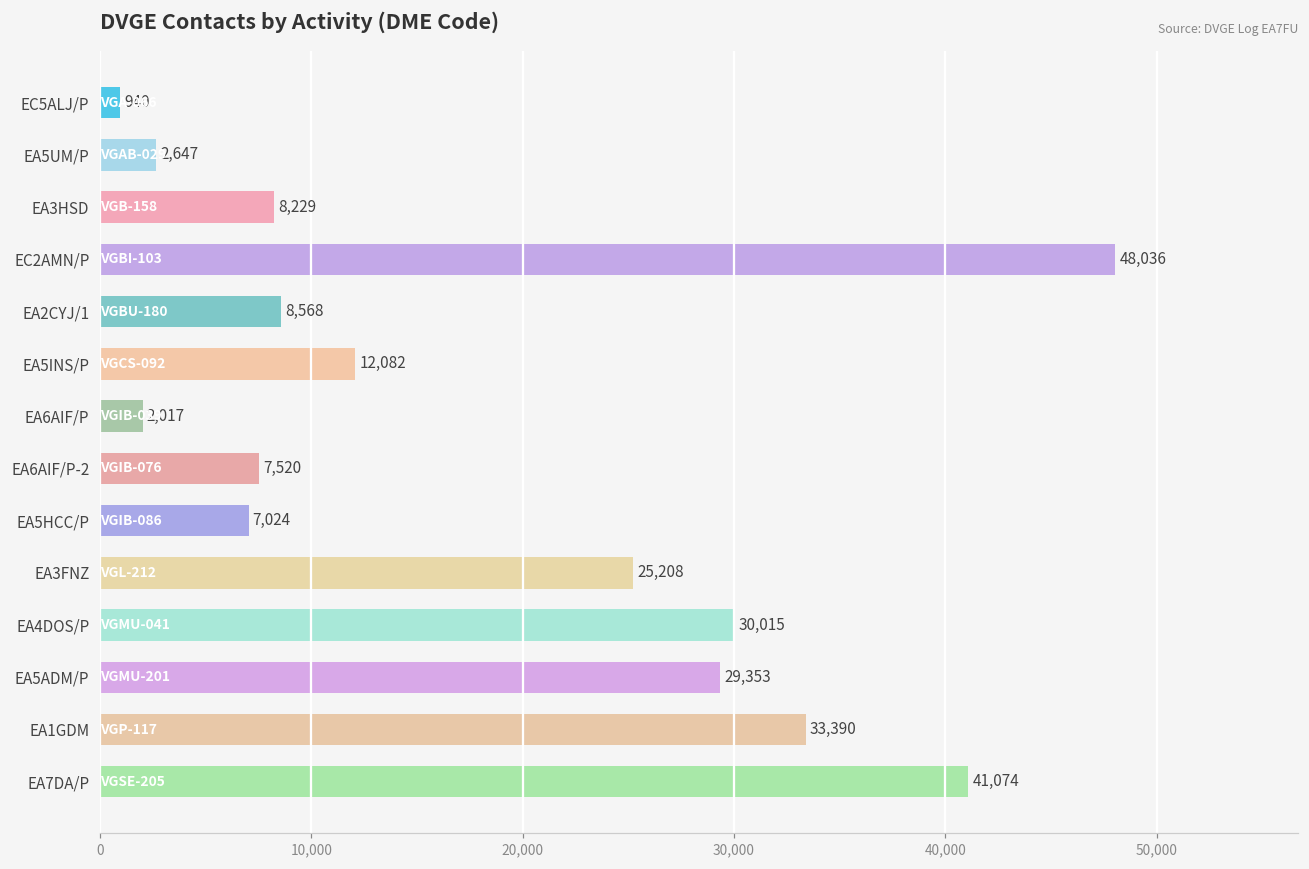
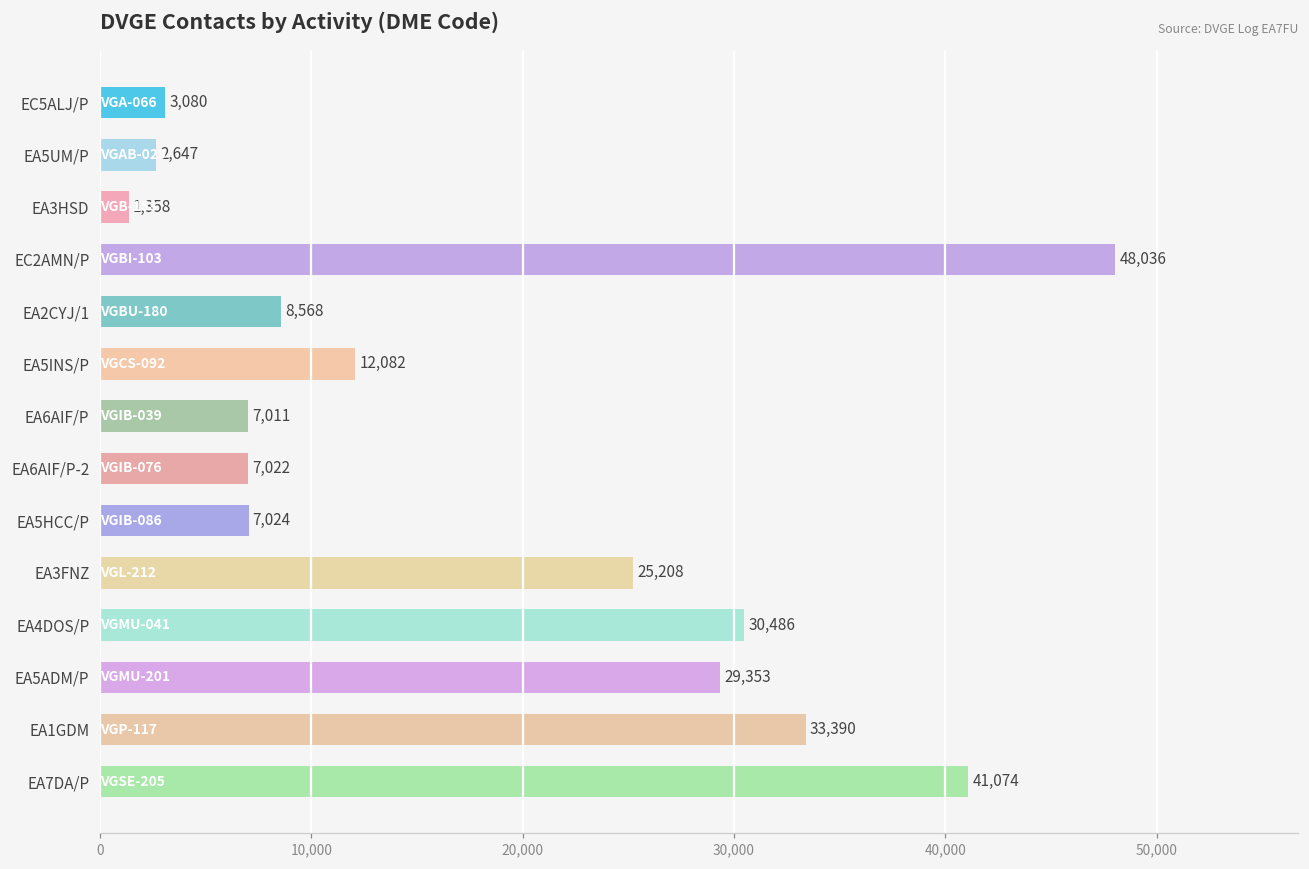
EC5ALJ/P: 940 -> 3,080
EA3HSD: 8,229 -> 1,358
EA6AIF/P: 2,017 -> 7,011
EA6AIF/P-2: 7,520 -> 7,022
EA4DOS/P: 30,015 -> 30,486
